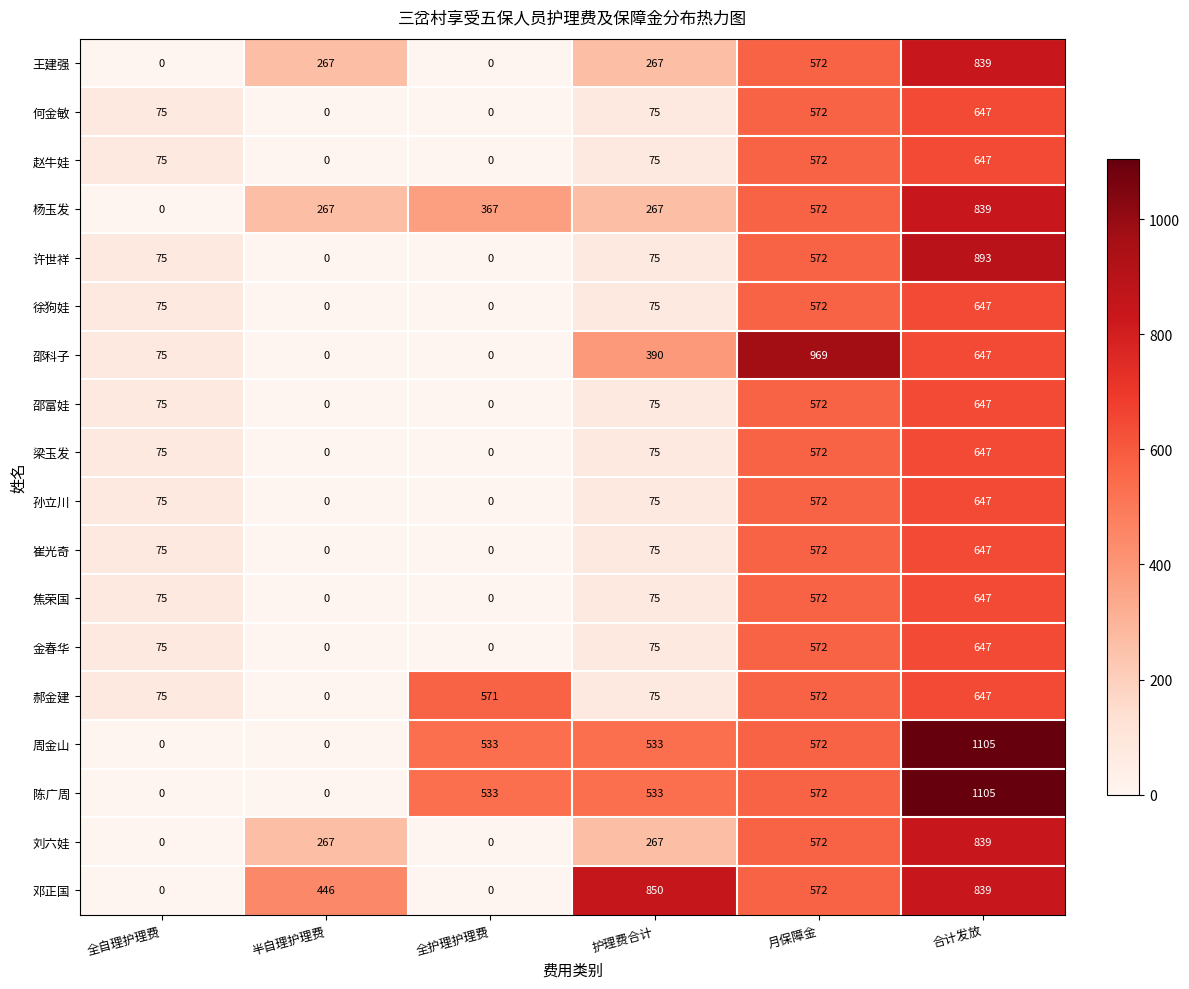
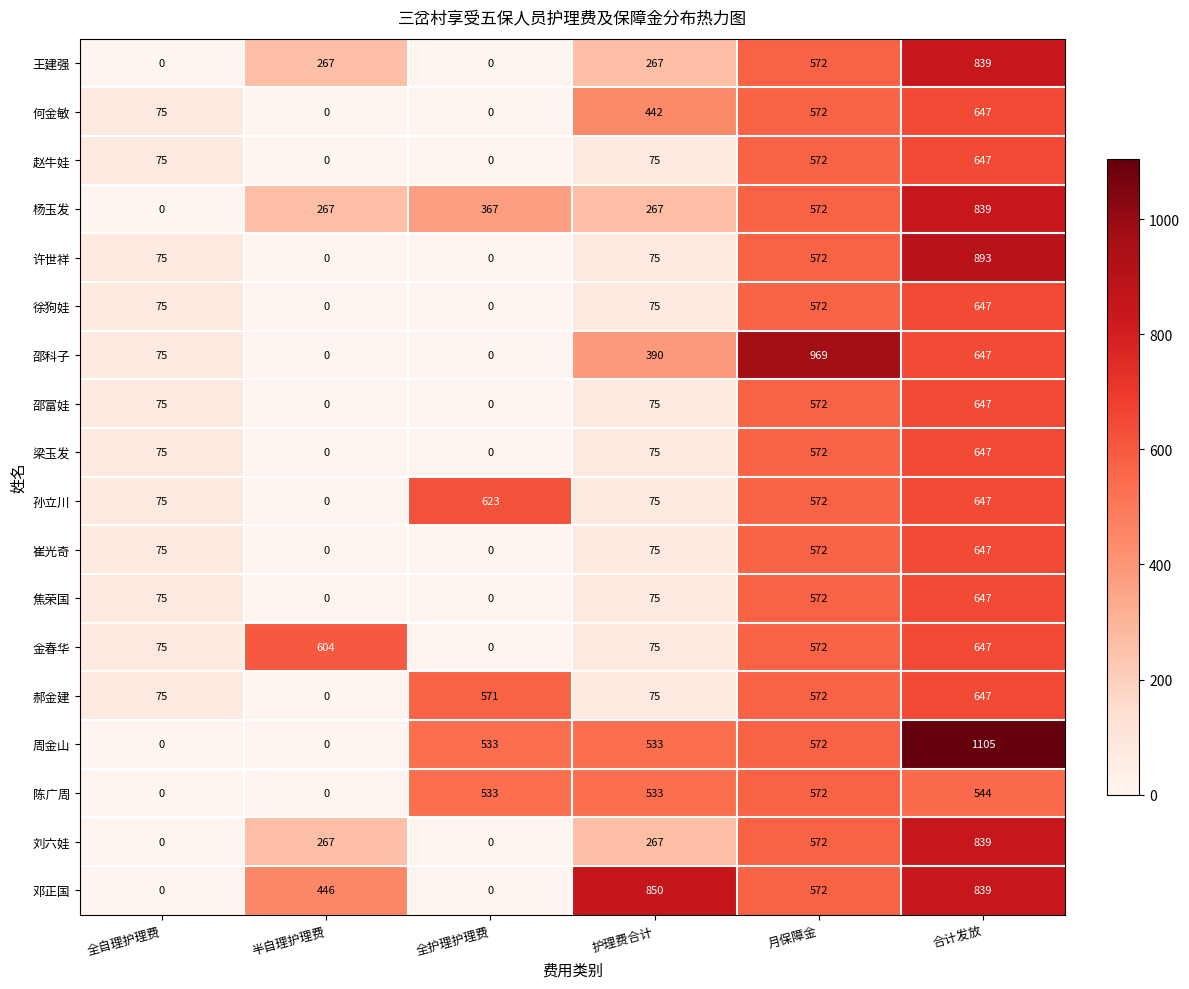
何金敏, 护理费合计: 75 -> 442
孙立川, 全护理护理费: 0 -> 623
金春华, 半自理护理费: 0 -> 604
陈广周, 合计发放: 1105 -> 544
